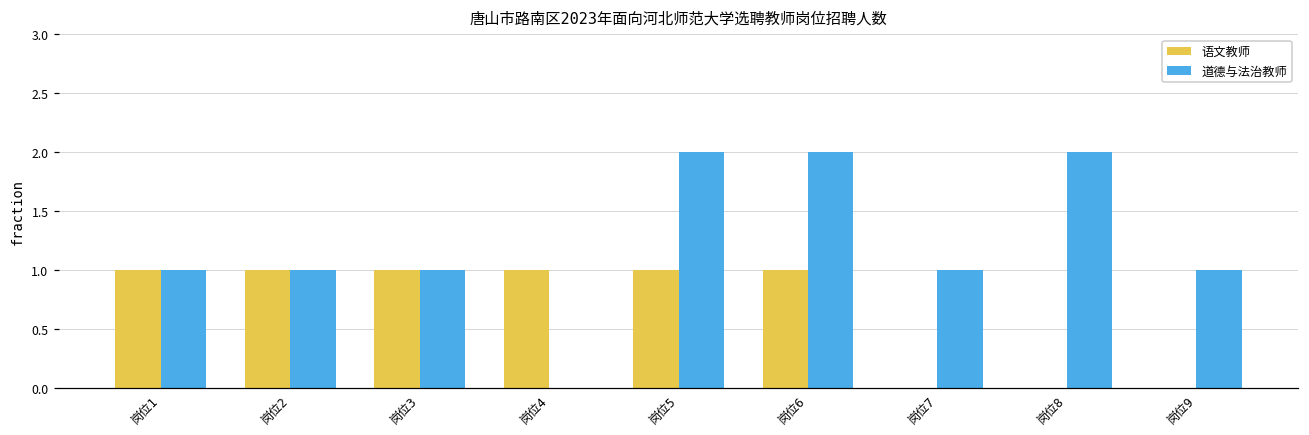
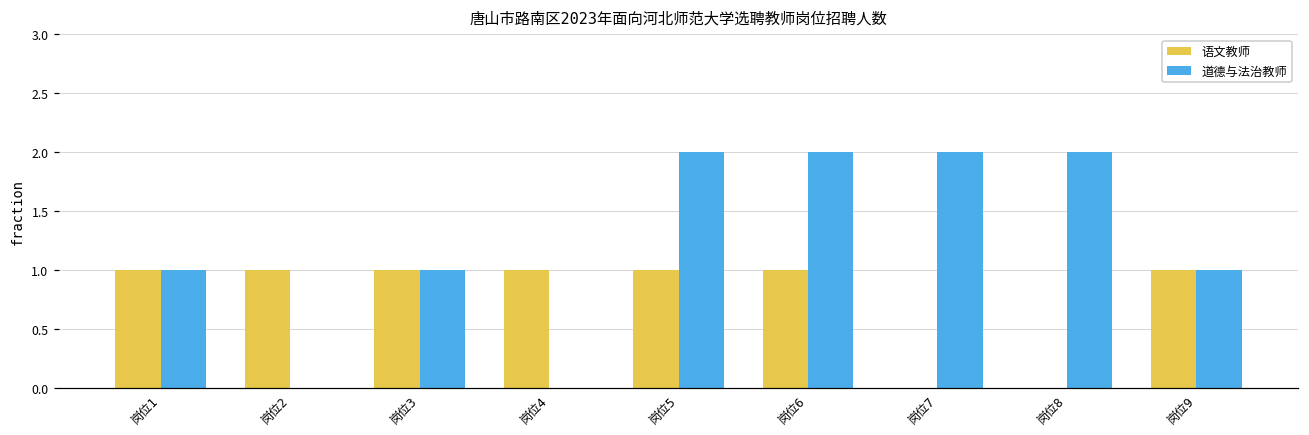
道德与法治教师, 岗位2: 1 -> 0
道德与法治教师, 岗位7: 1 -> 2
语文教师, 岗位9: 0 -> 1
